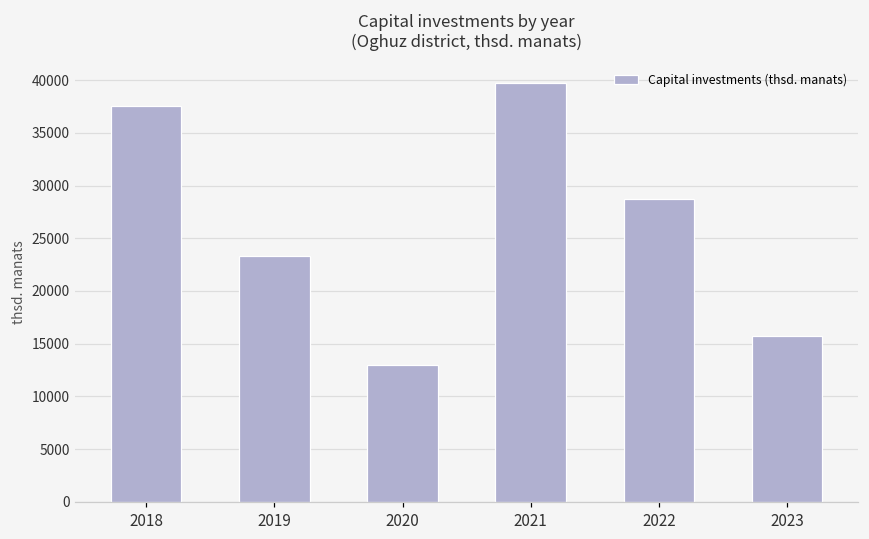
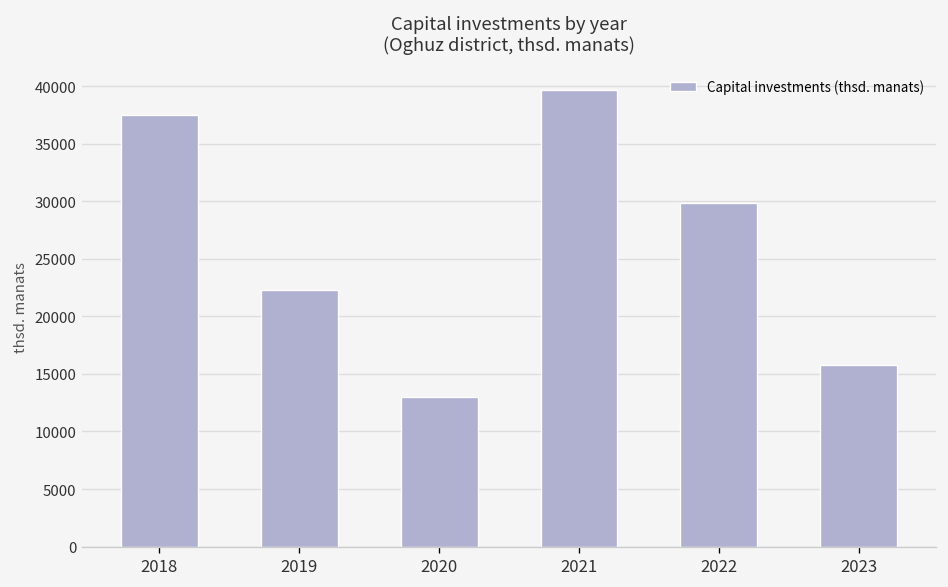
2019: 23000 -> 22000
2022: 29000 -> 30000
